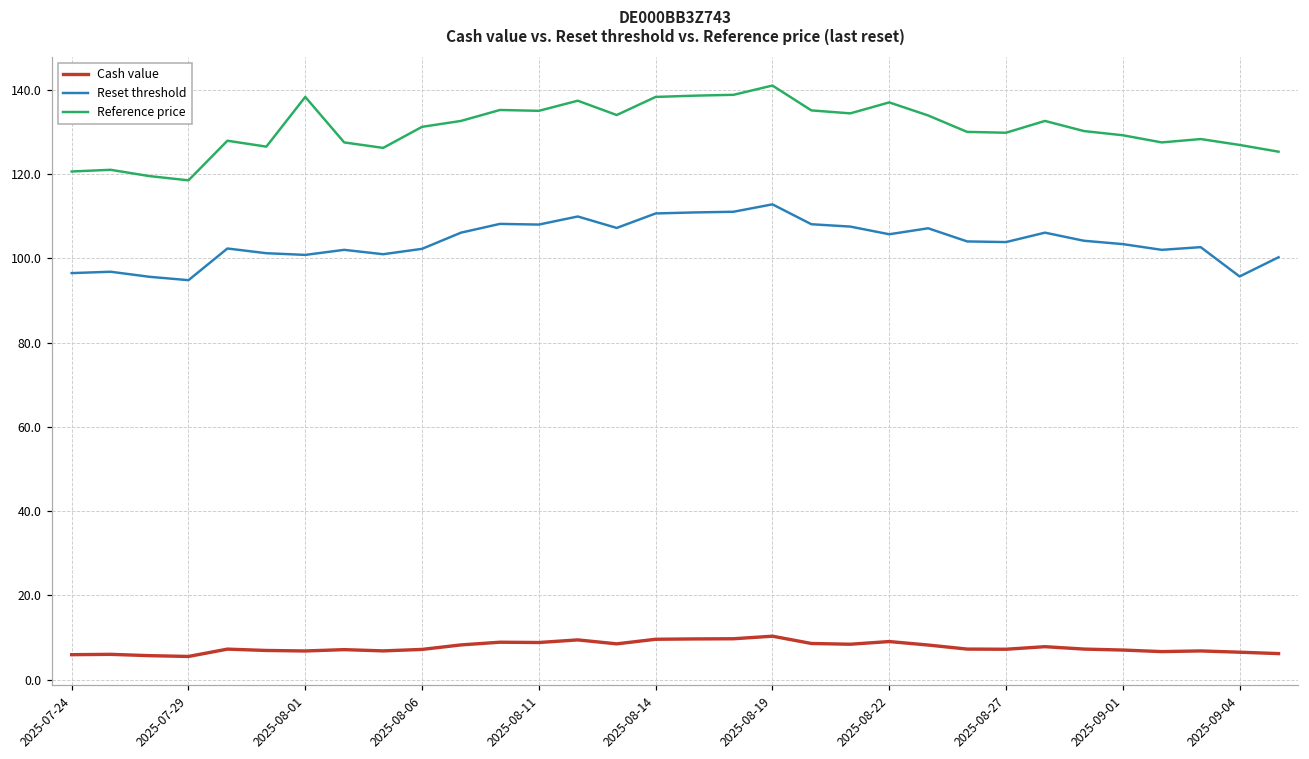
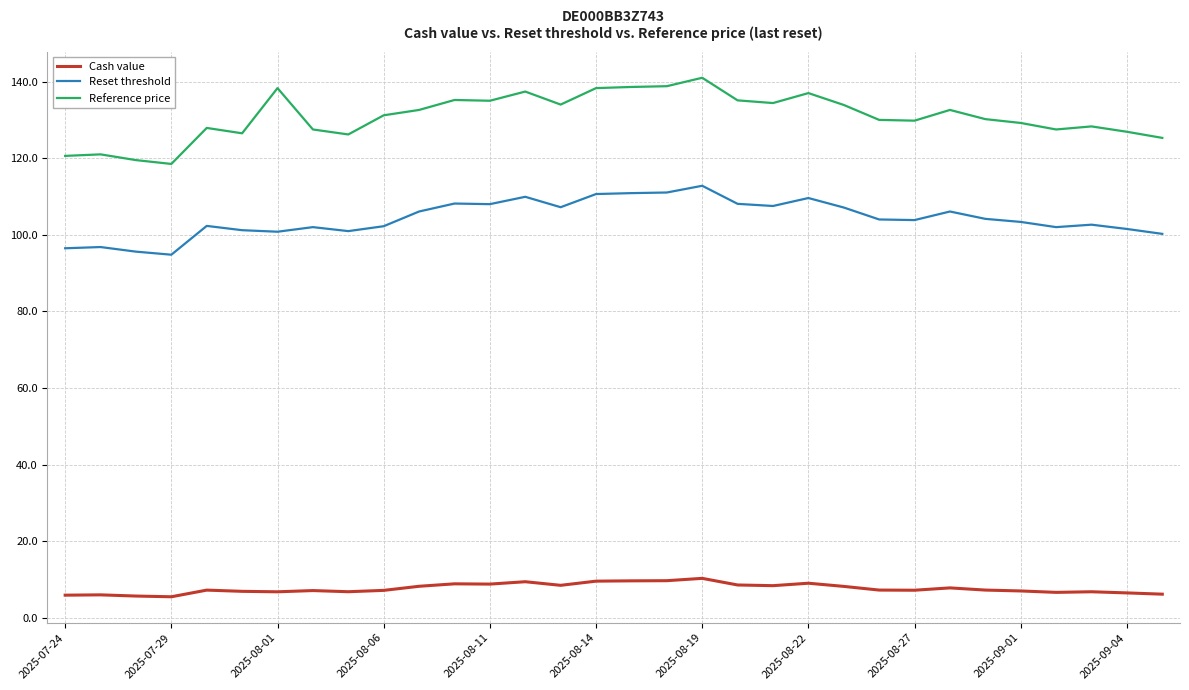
Reset threshold, 2025-08-22: 106 -> 110
Reset threshold, 2025-09-04: 96 -> 102
